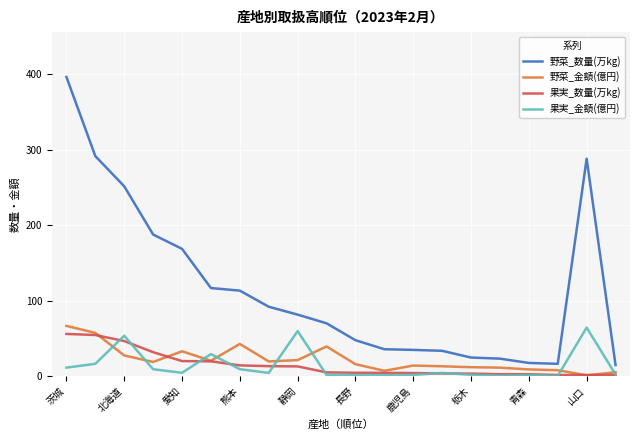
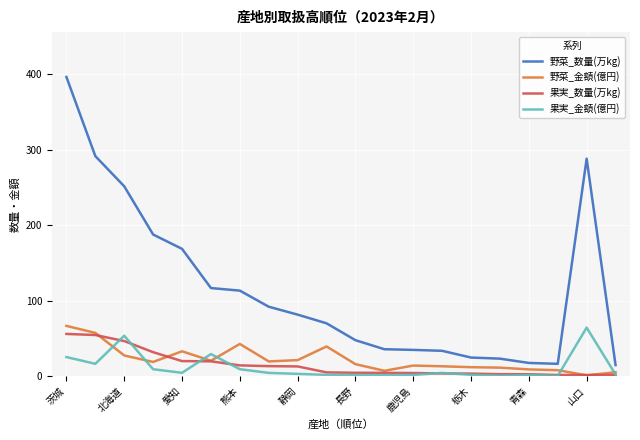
果実_金額(億円), 茨城: 10 -> 30
果実_金額(億円), 静岡: 60 -> 0
